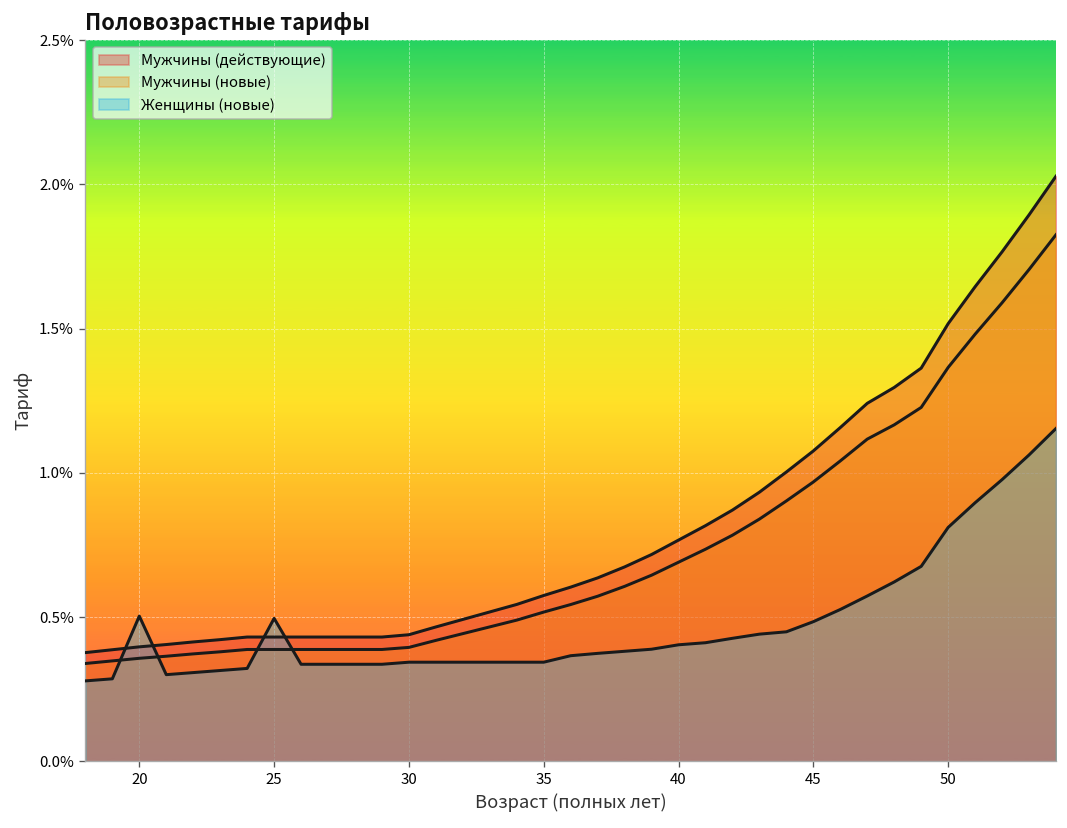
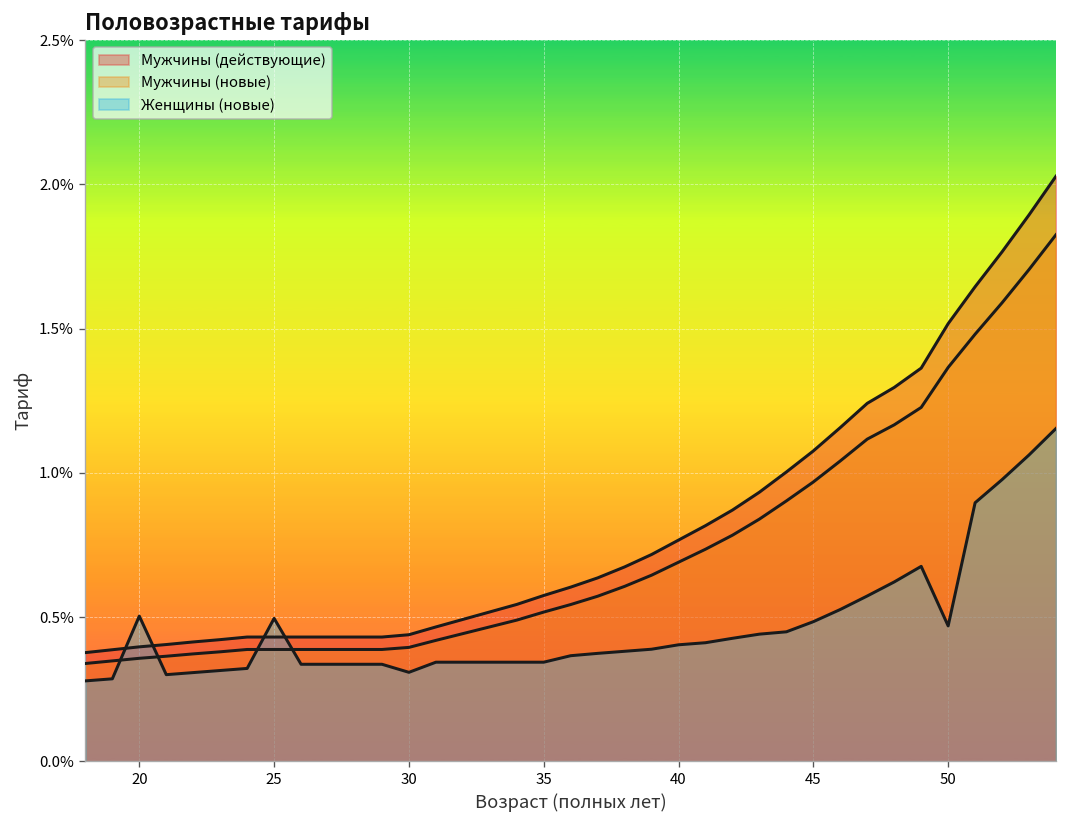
Женщины (новые), 30: 0.34% -> 0.31%
Женщины (новые), 50: 0.81% -> 0.47%
